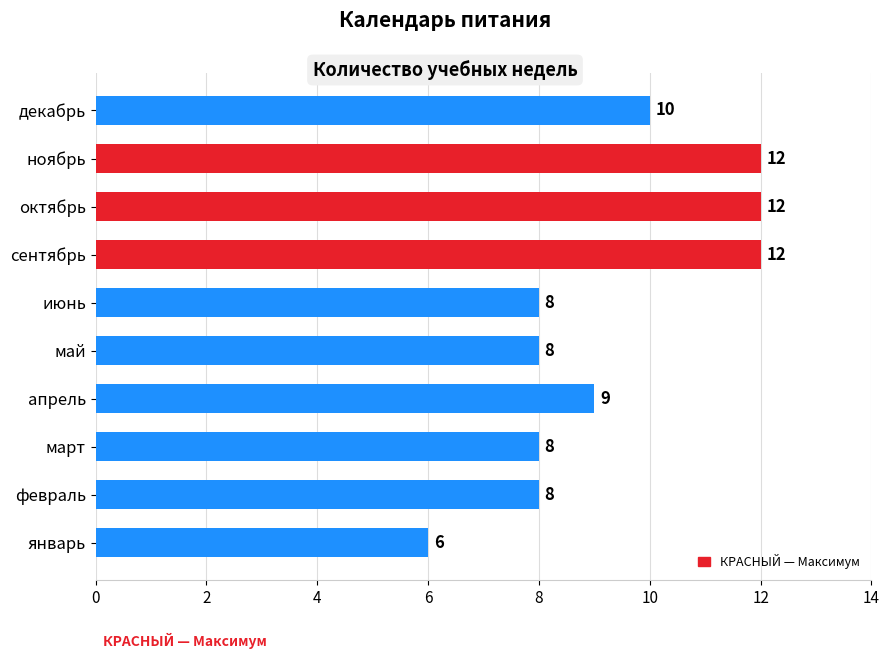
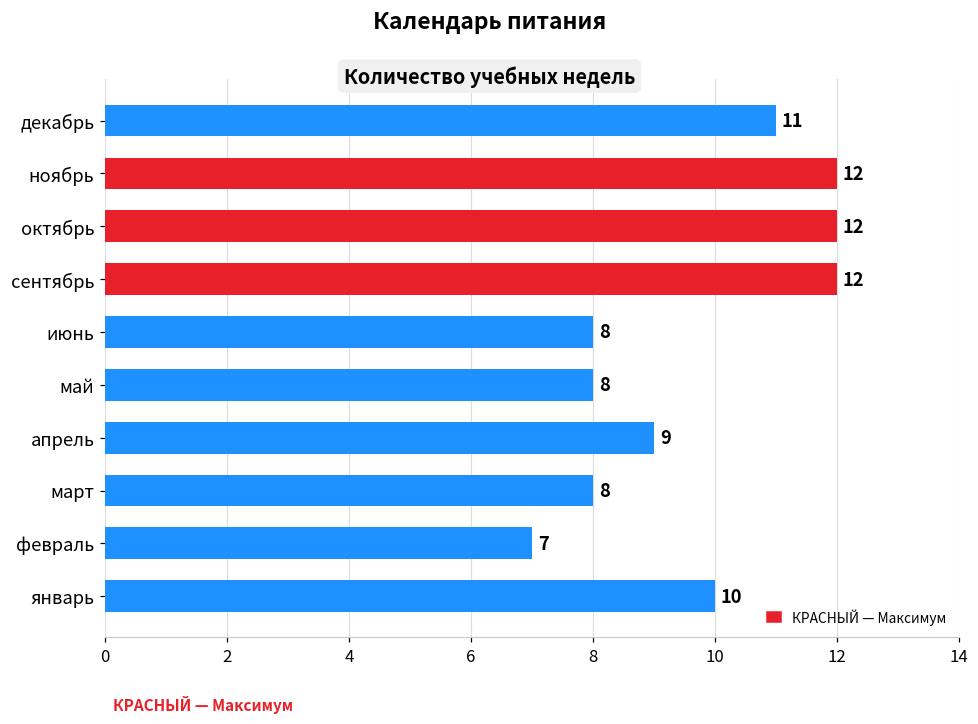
декабрь: 10 -> 11
февраль: 8 -> 7
январь: 6 -> 10
